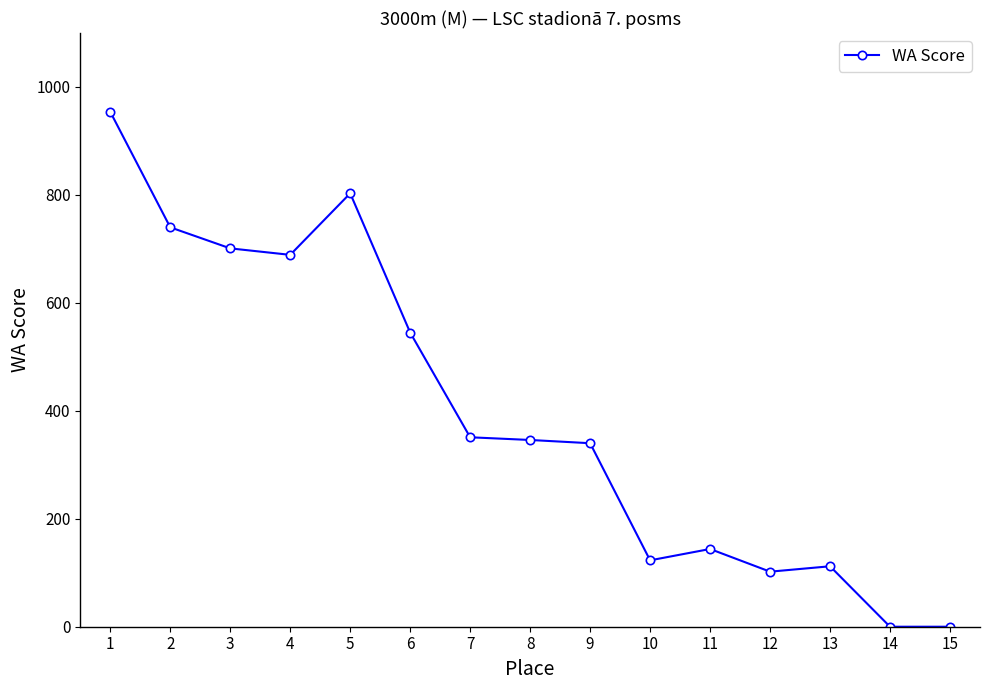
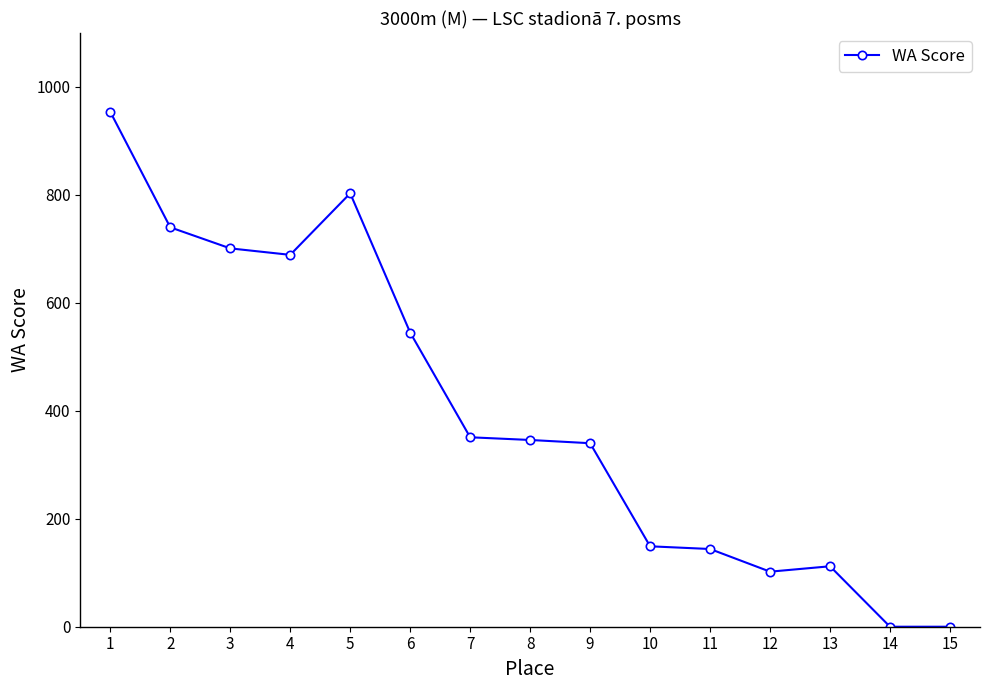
10: 120 -> 150
